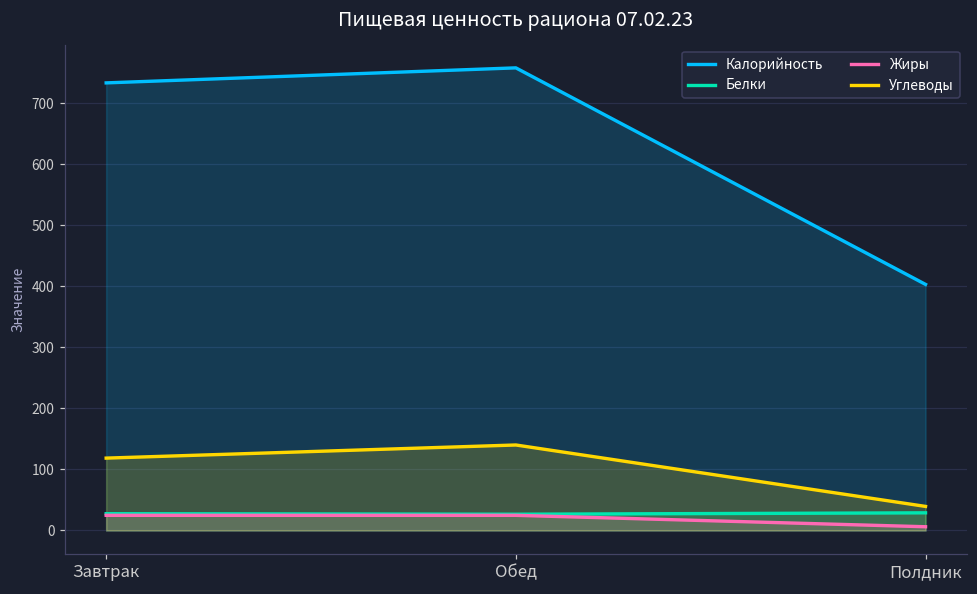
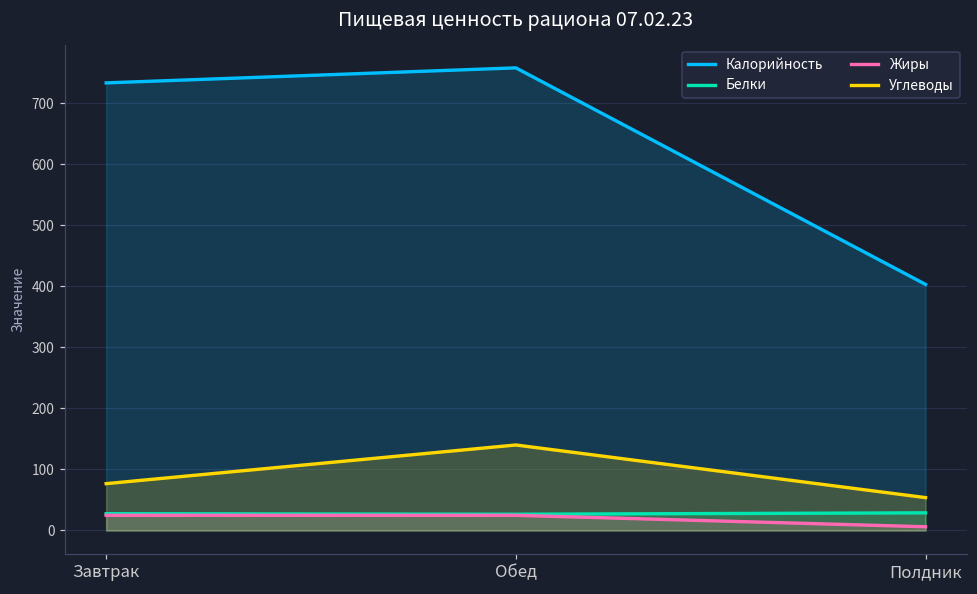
Углеводы, Завтрак: 120 -> 80
Углеводы, Полдник: 40 -> 50
